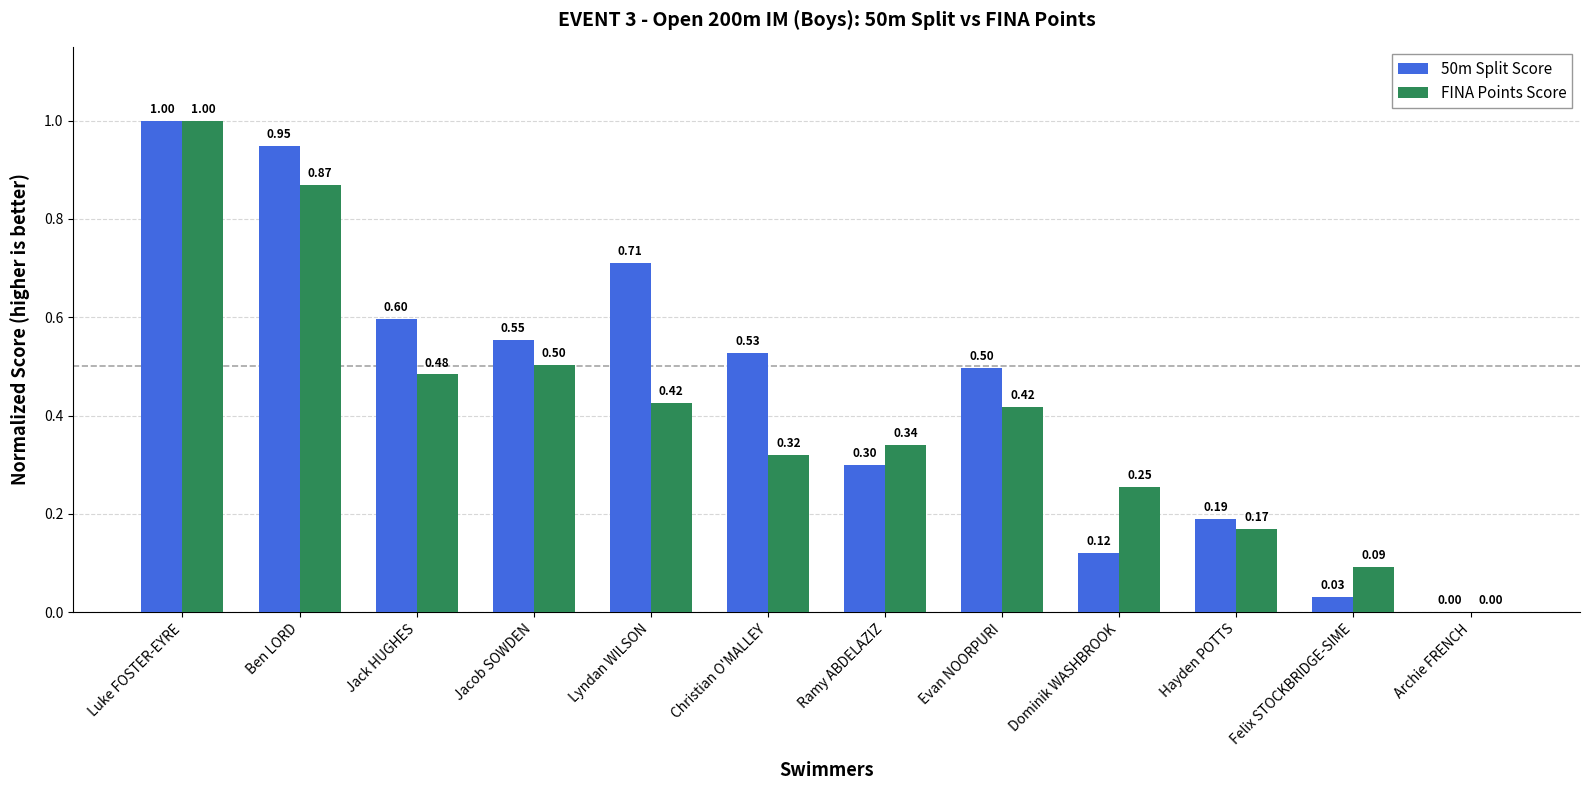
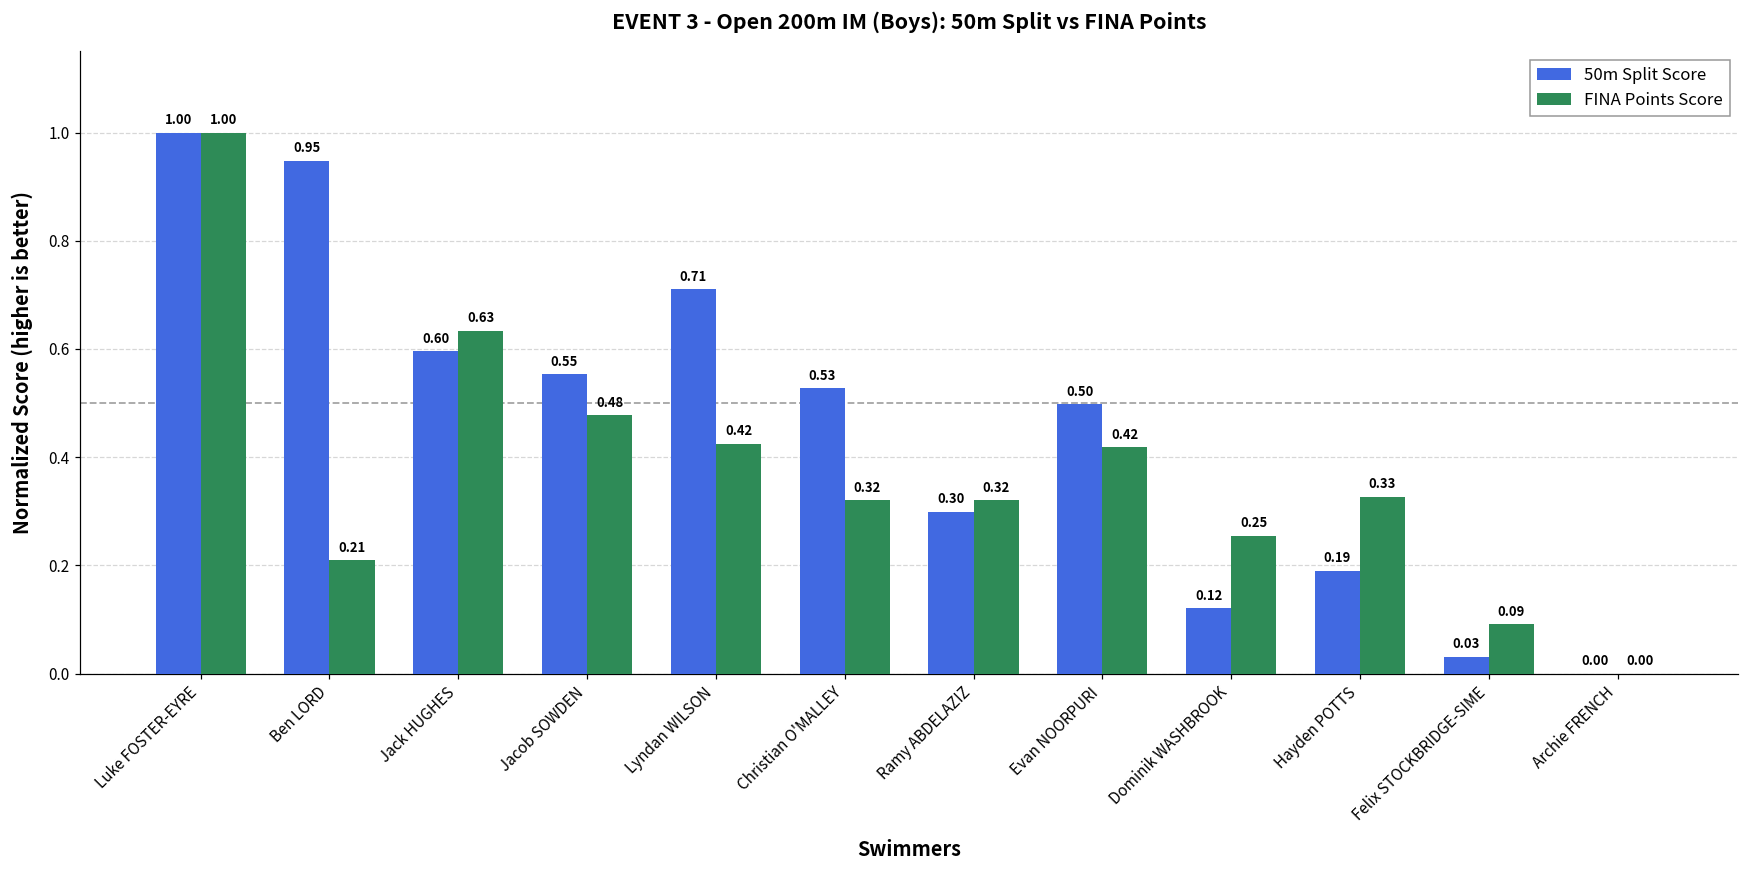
FINA Points Score, Ben LORD: 0.87 -> 0.21
FINA Points Score, Jack HUGHES: 0.48 -> 0.63
FINA Points Score, Jacob SOWDEN: 0.50 -> 0.48
FINA Points Score, Ramy ABDELAZIZ: 0.34 -> 0.32
FINA Points Score, Hayden POTTS: 0.17 -> 0.33
